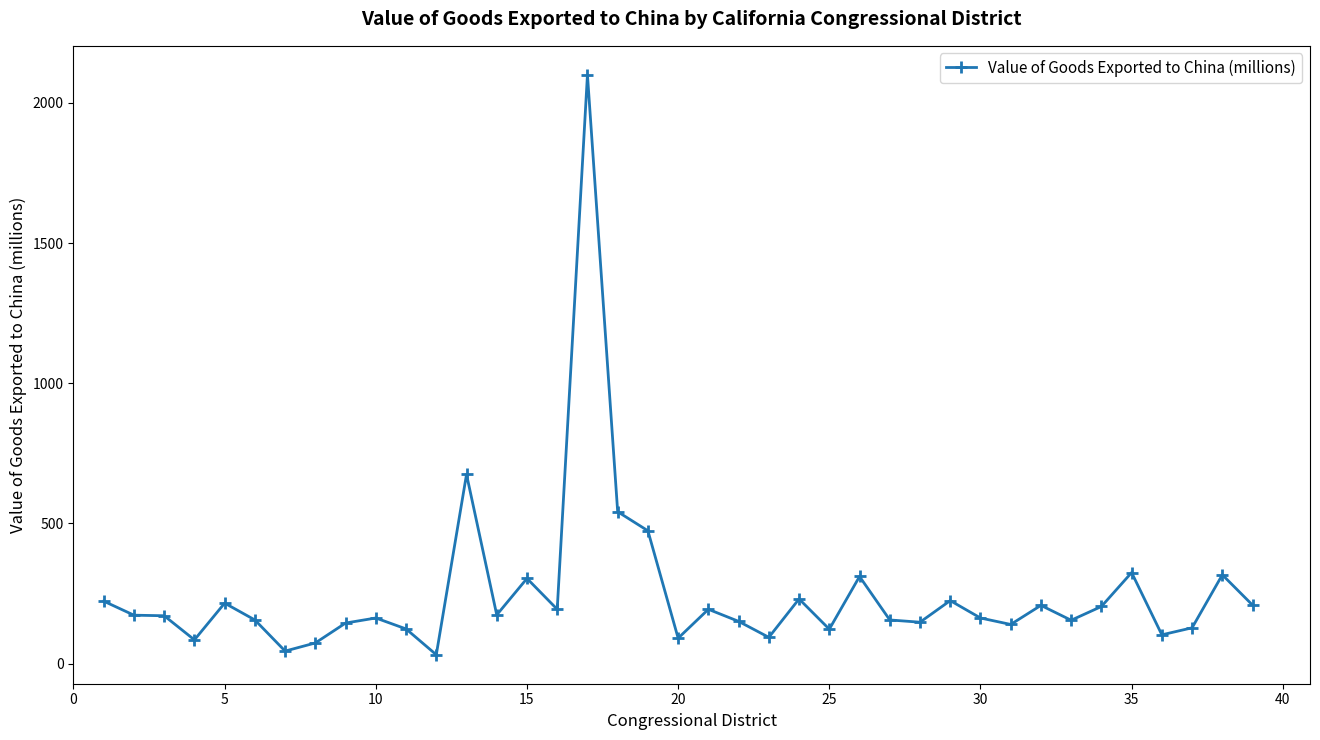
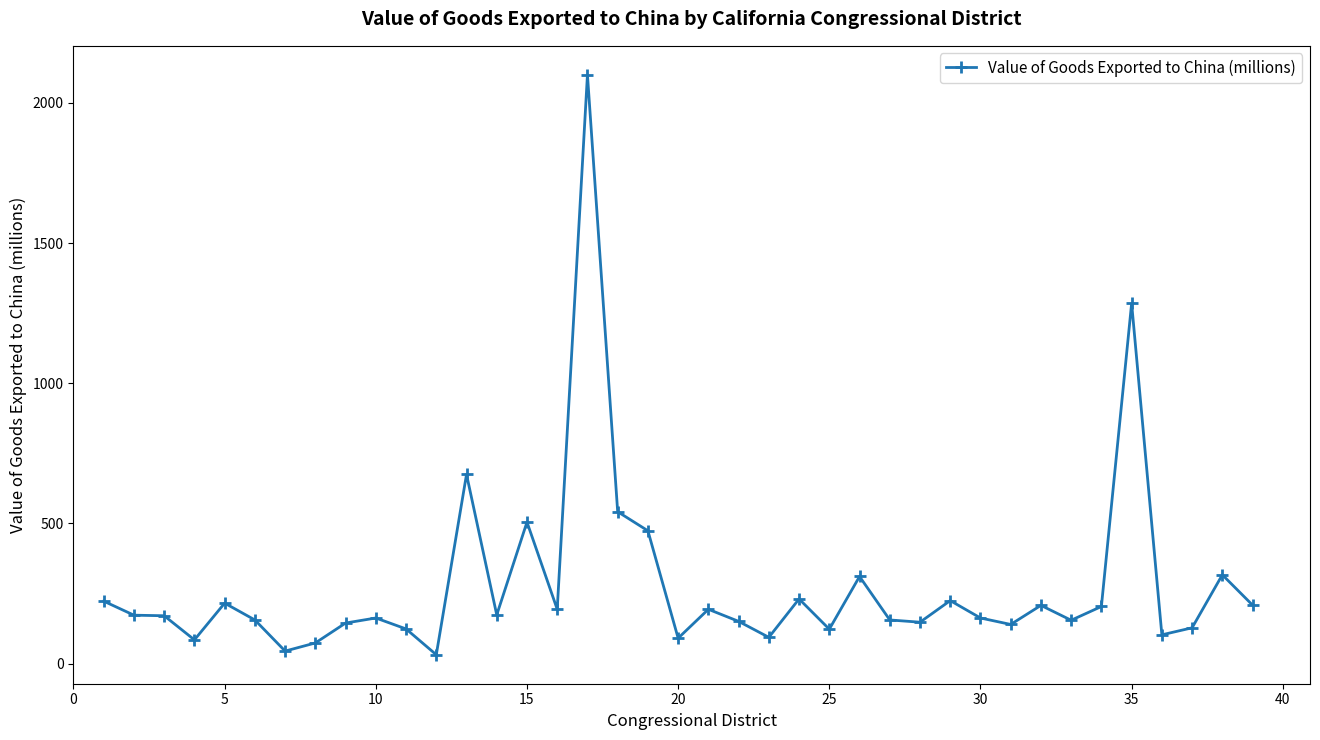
15: 300 -> 510
35: 330 -> 1290
